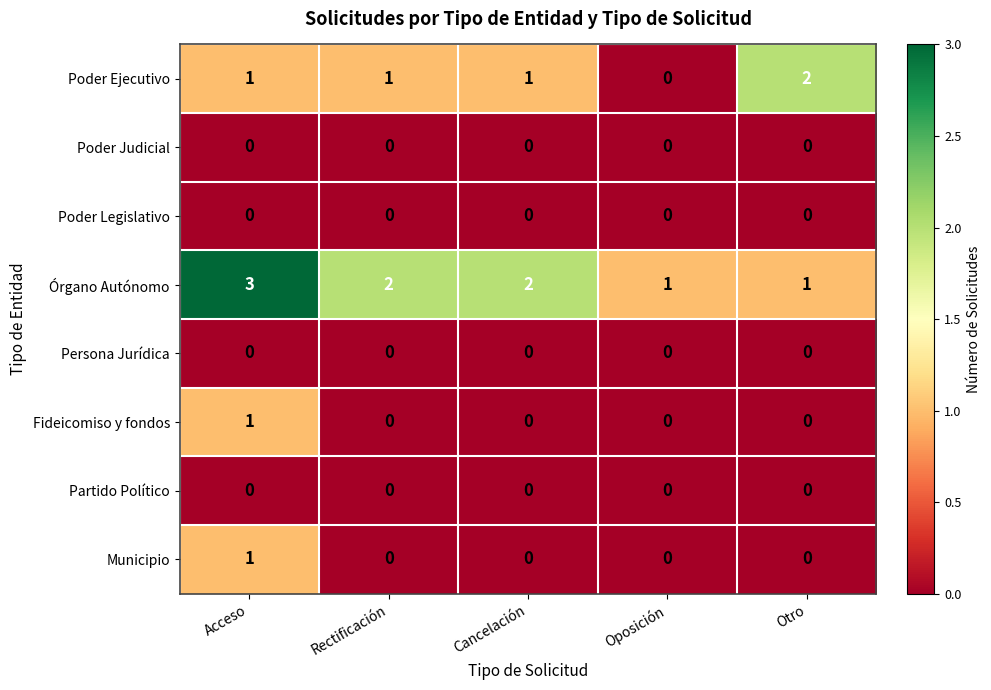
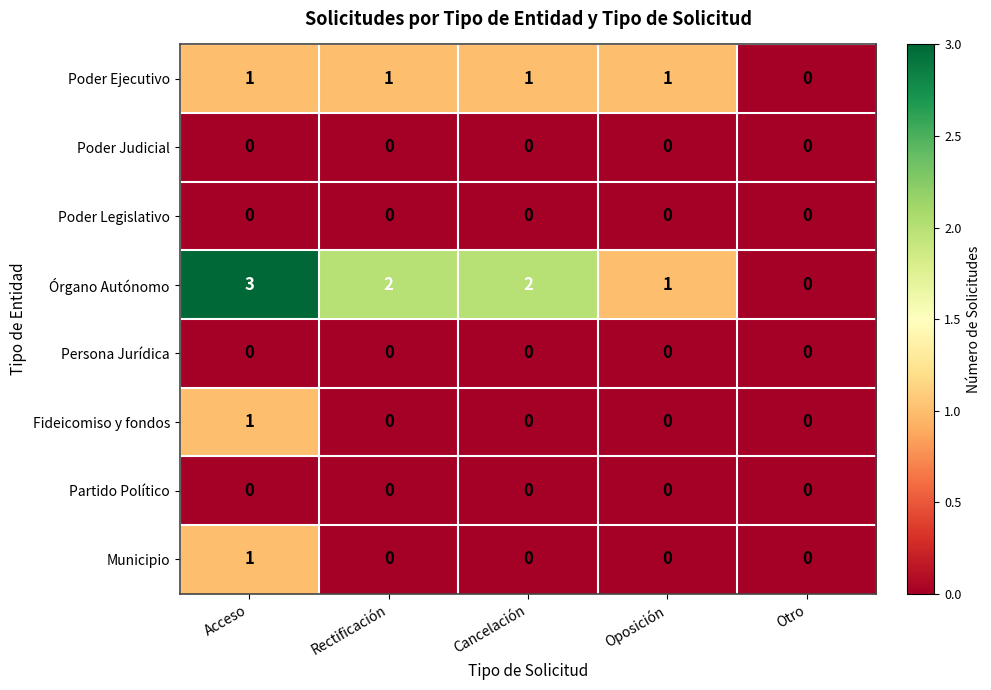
Poder Ejecutivo, Oposición: 0 -> 1
Poder Ejecutivo, Otro: 2 -> 0
Órgano Autónomo, Otro: 1 -> 0
